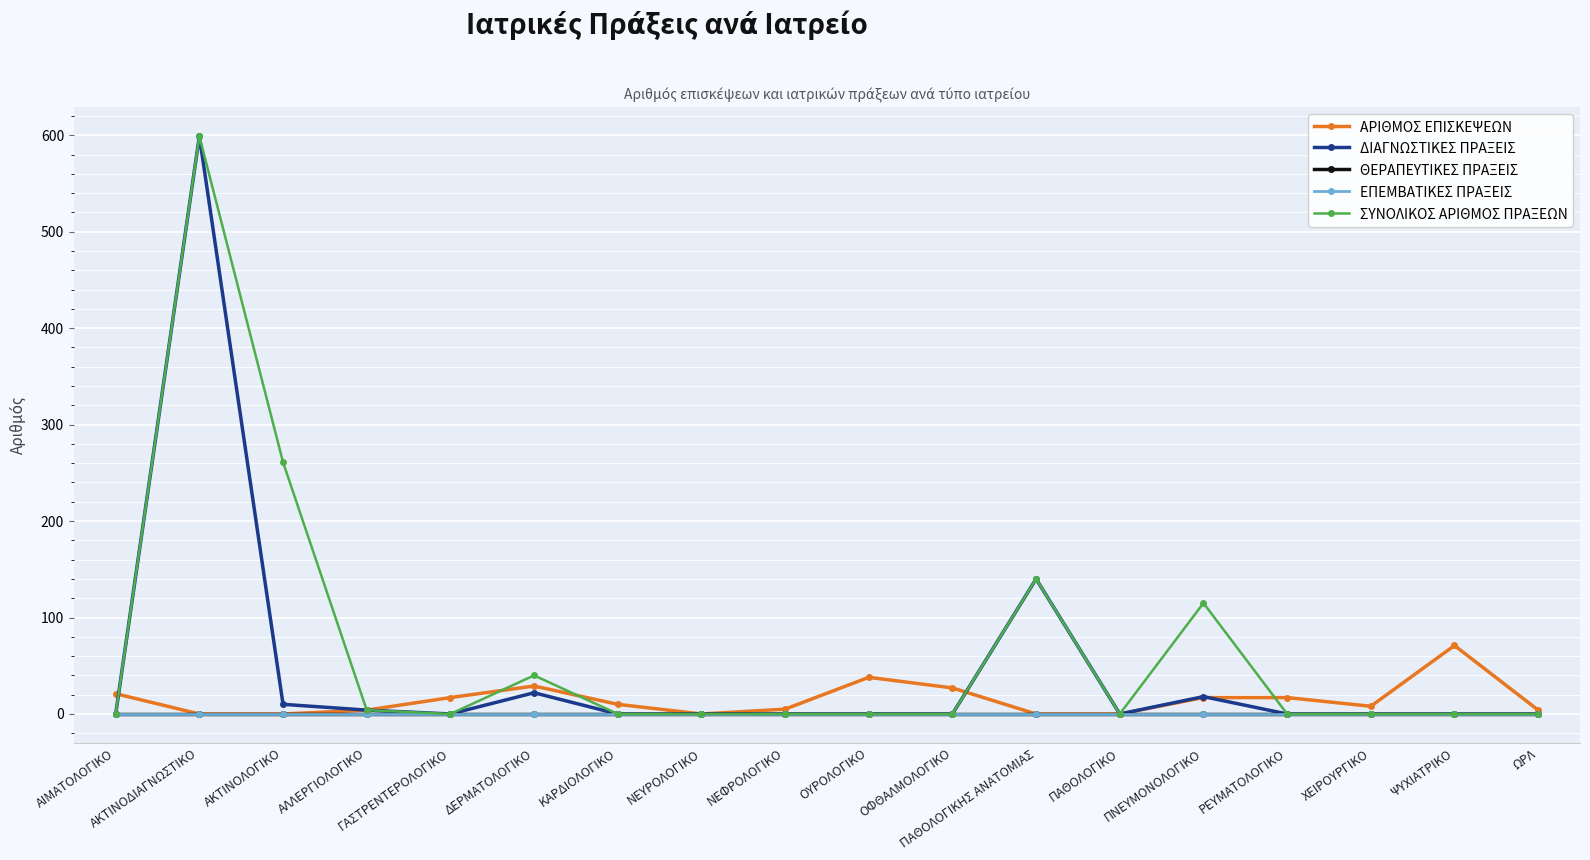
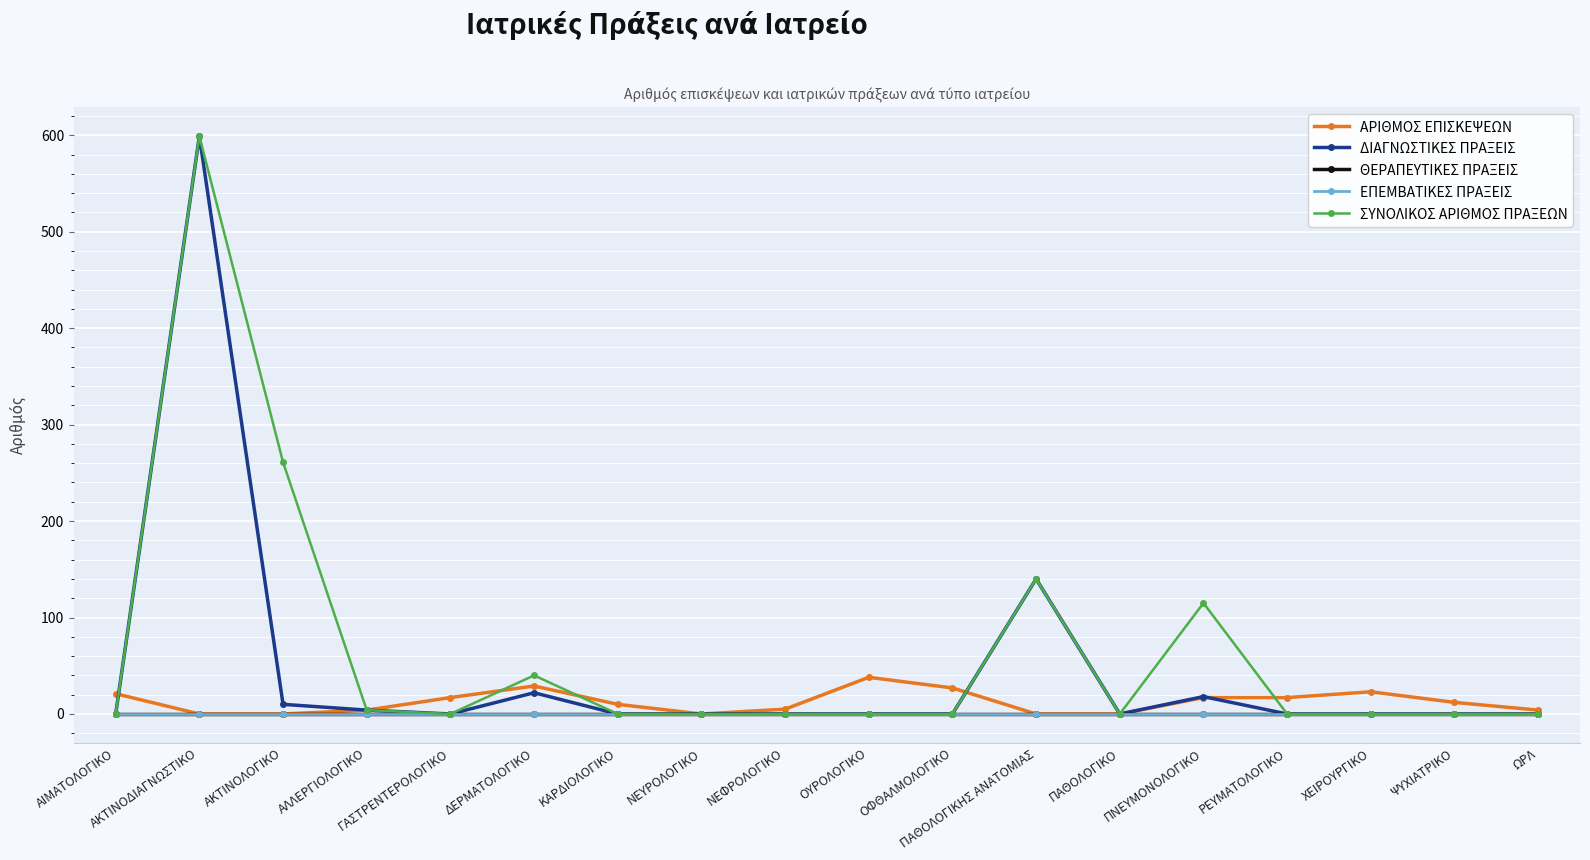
ΑΡΙΘΜΟΣ ΕΠΙΣΚΕΨΕΩΝ, ΧΕΙΡΟΥΡΓΙΚΟ: 10 -> 20
ΑΡΙΘΜΟΣ ΕΠΙΣΚΕΨΕΩΝ, ΨΥΧΙΑΤΡΙΚΟ: 70 -> 10
